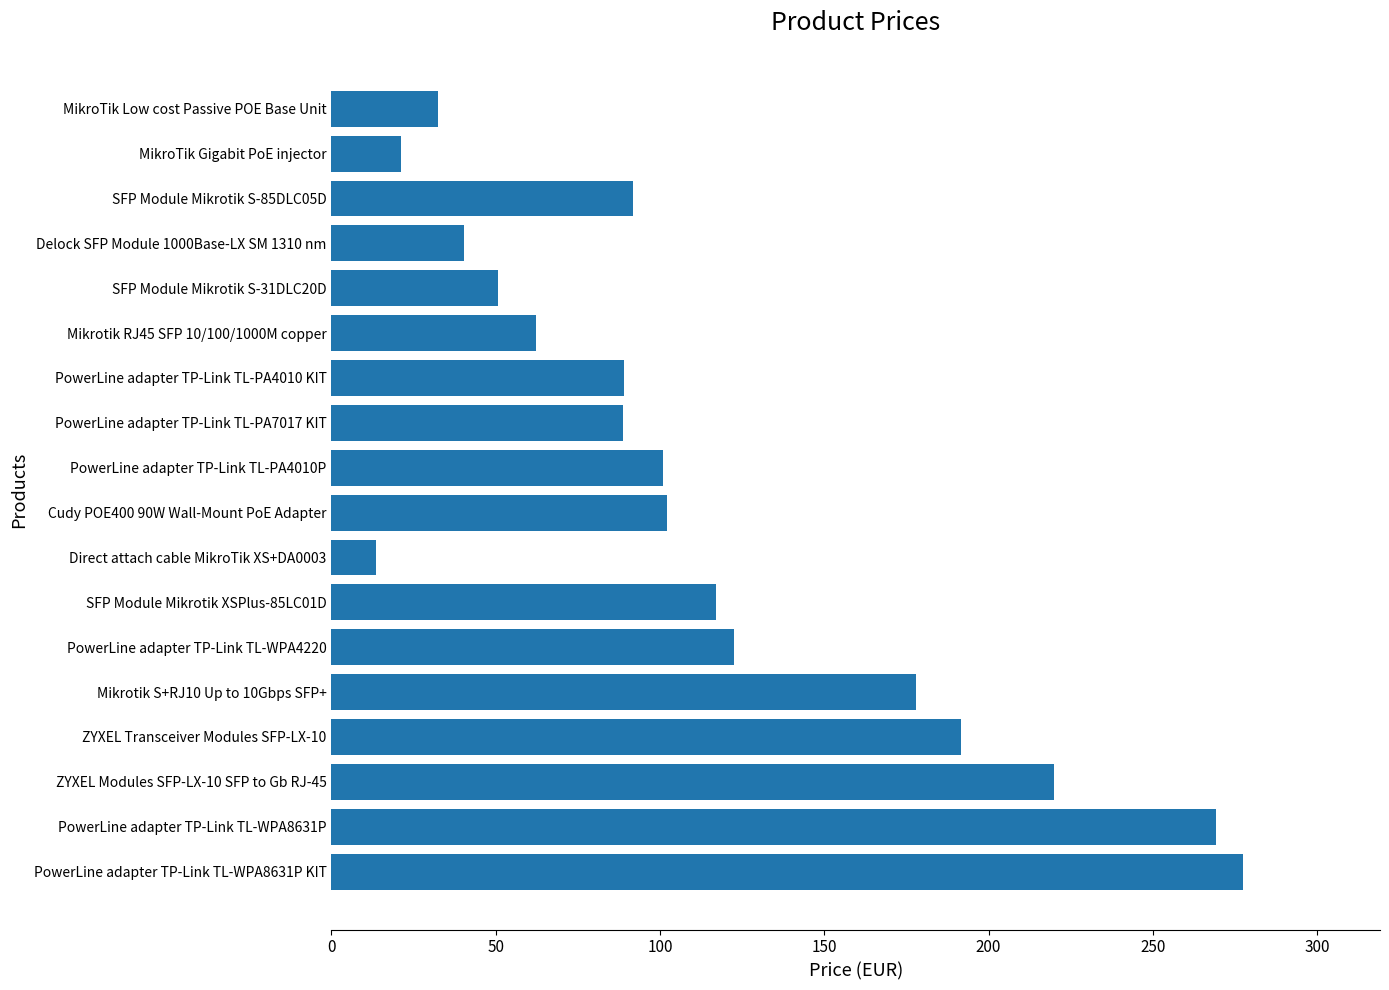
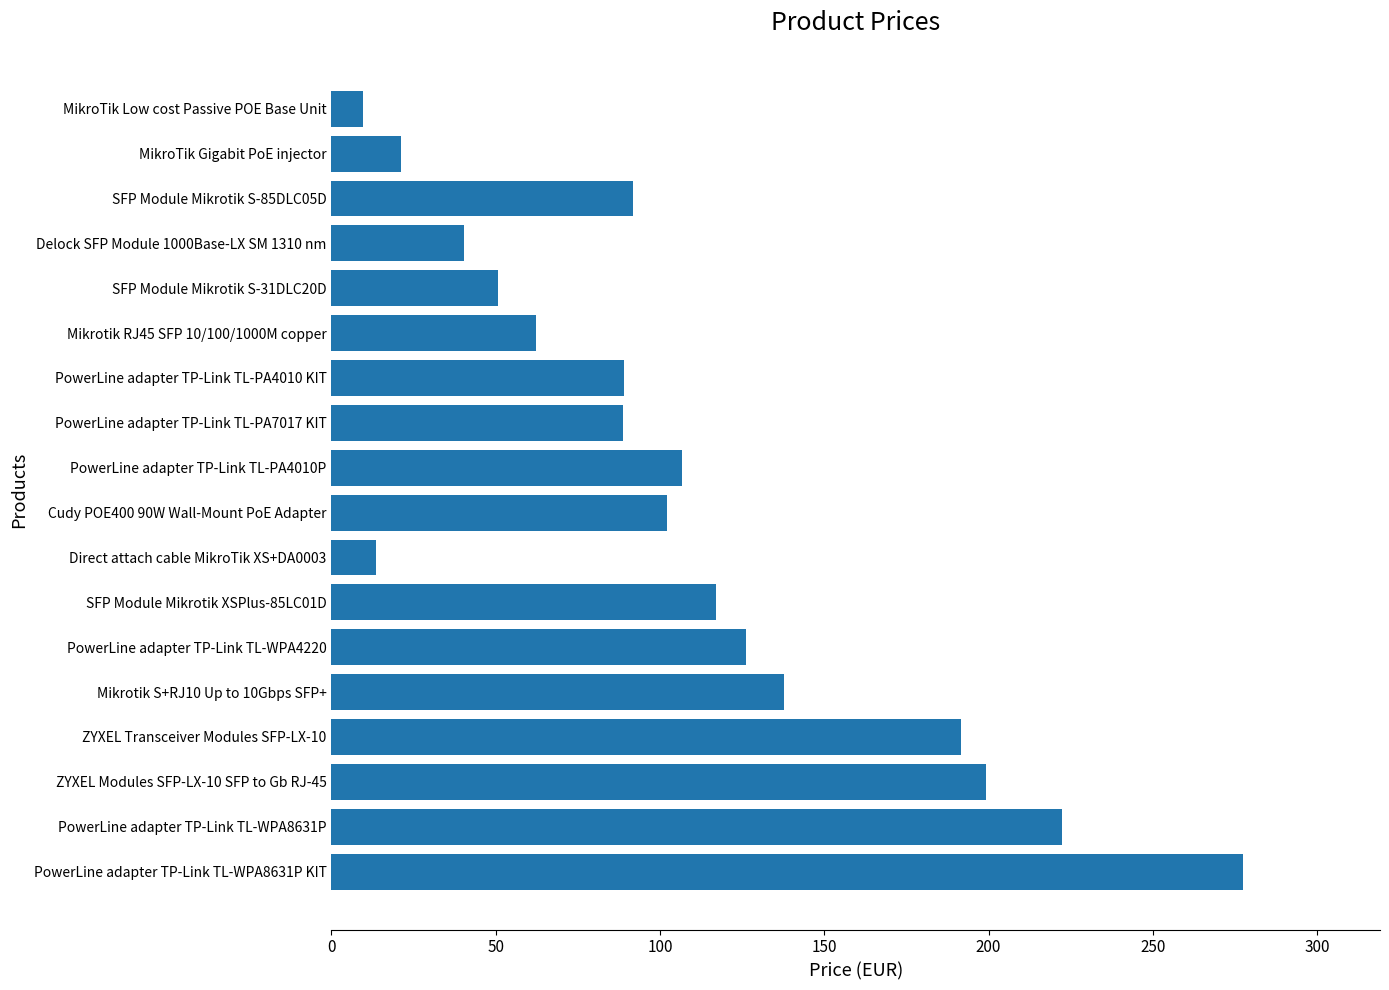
MikroTik Low cost Passive POE Base Unit: 33 -> 10
PowerLine adapter TP-Link TL-PA4010P: 101 -> 107
PowerLine adapter TP-Link TL-WPA4220: 122 -> 126
Mikrotik S+RJ10 Up to 10Gbps SFP+: 178 -> 138
ZYXEL Modules SFP-LX-10 SFP to Gb RJ-45: 220 -> 199
PowerLine adapter TP-Link TL-WPA8631P: 269 -> 222
